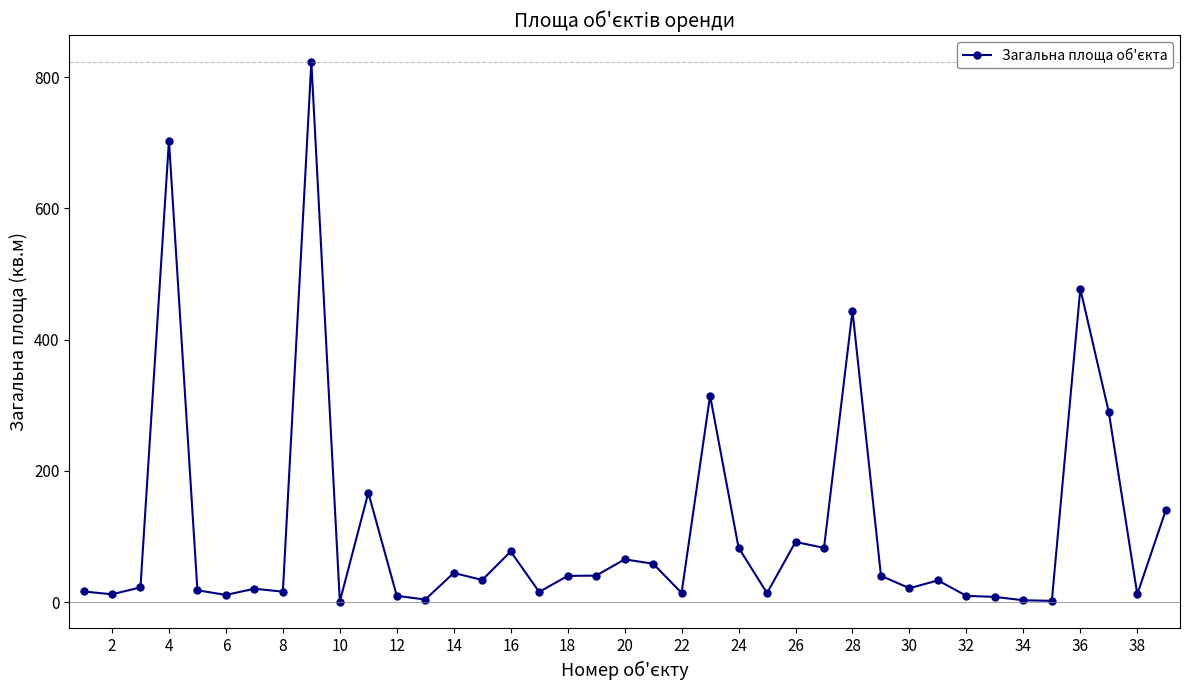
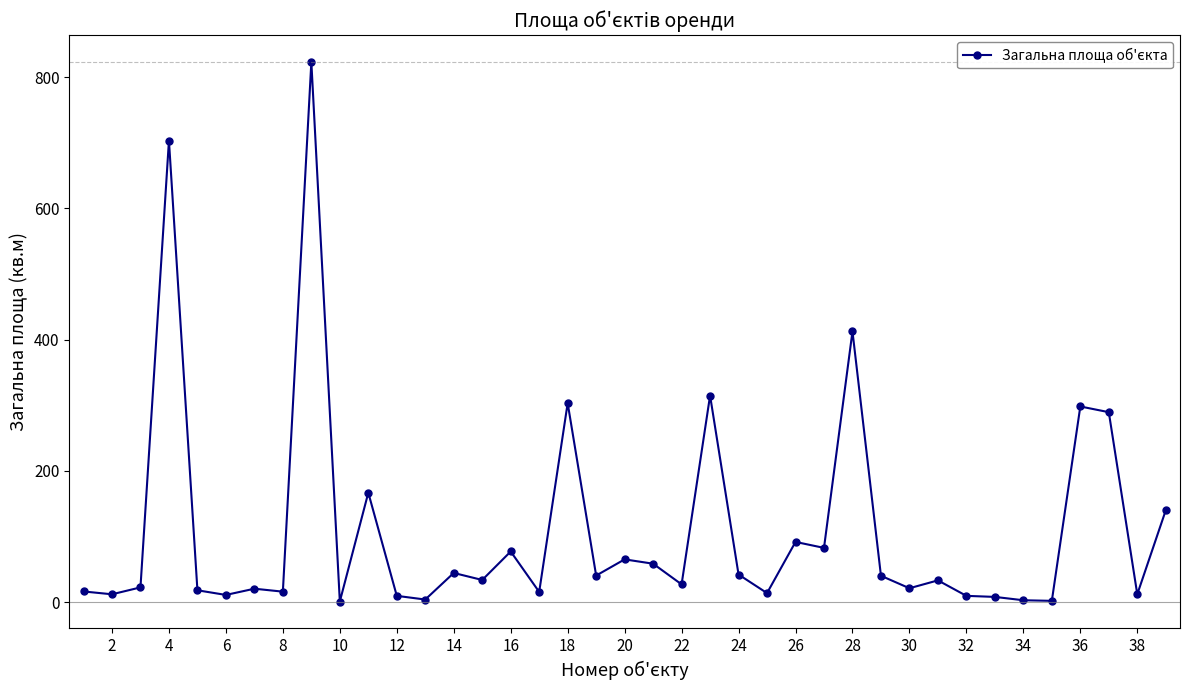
18: 40 -> 300
22: 10 -> 30
24: 80 -> 40
28: 440 -> 410
36: 480 -> 300
